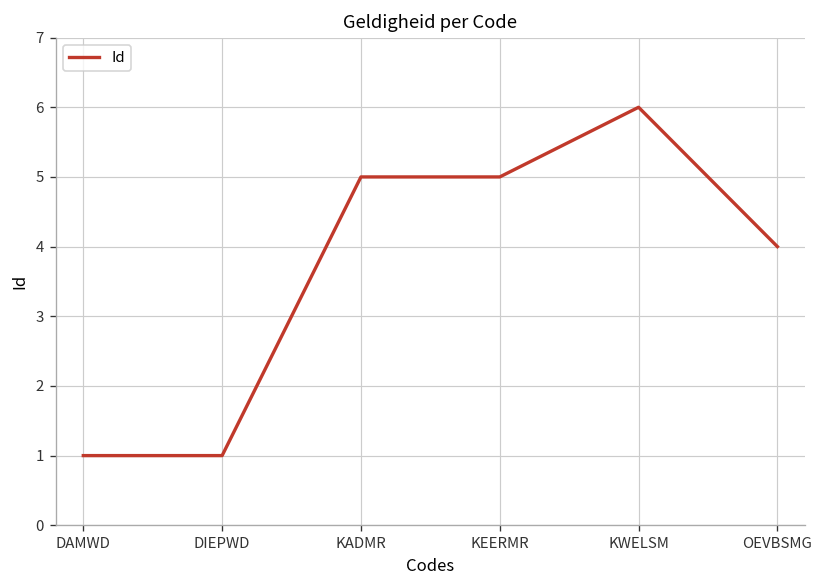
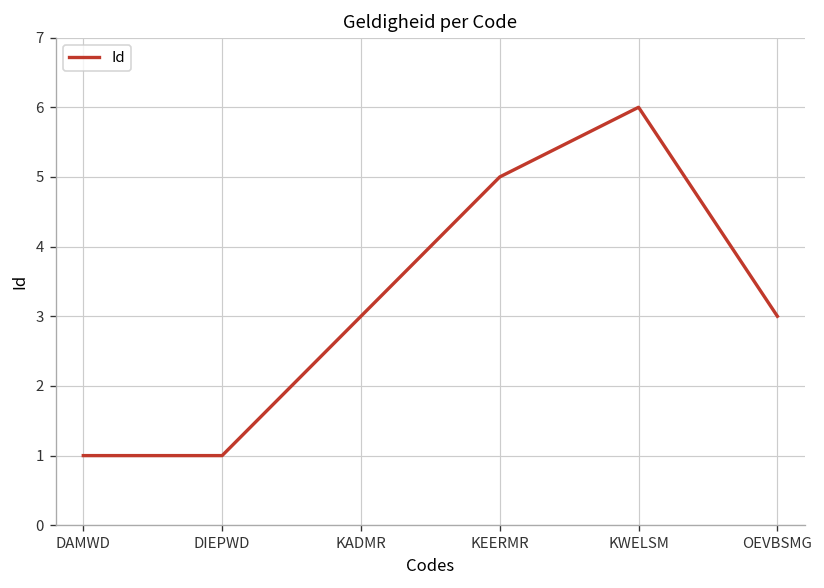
KADMR: 5 -> 3
OEVBSMG: 4 -> 3
